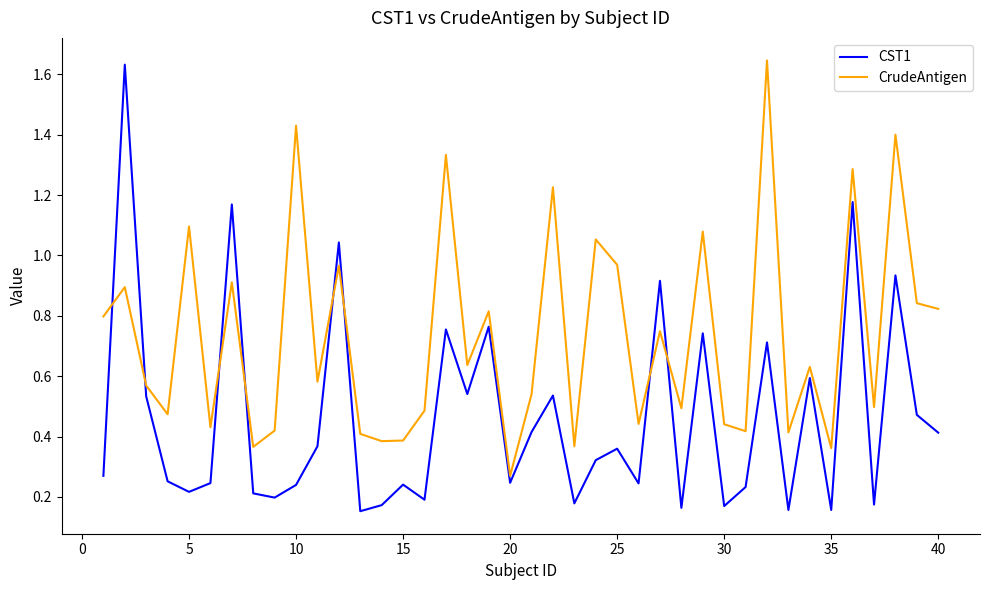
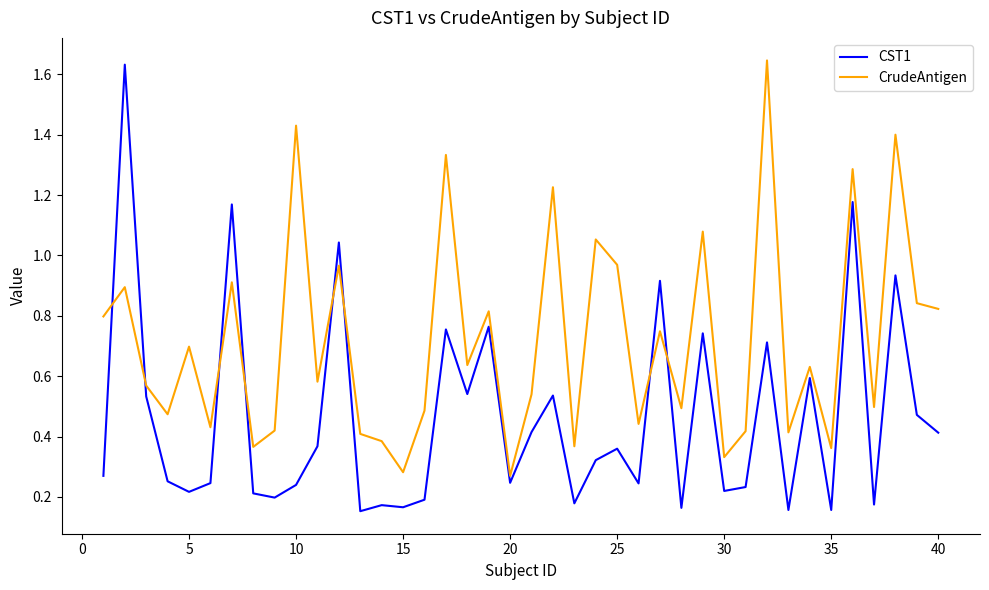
CrudeAntigen, 5: 1.10 -> 0.70
CST1, 15: 0.24 -> 0.17
CrudeAntigen, 15: 0.39 -> 0.28
CST1, 30: 0.17 -> 0.22
CrudeAntigen, 30: 0.44 -> 0.33
